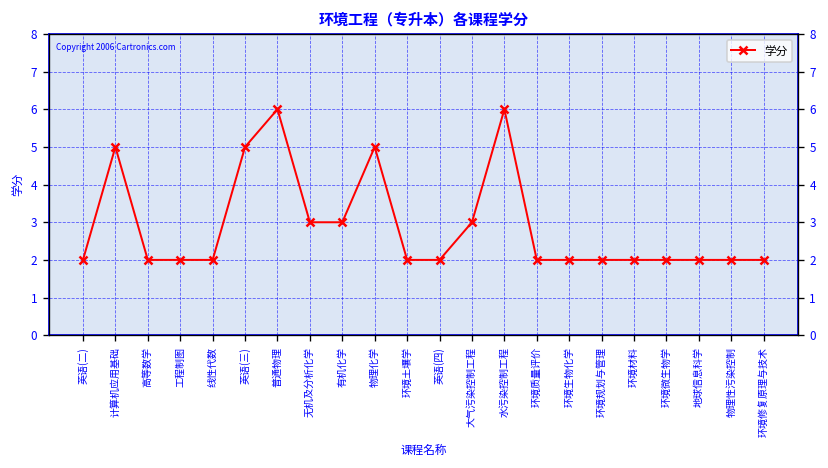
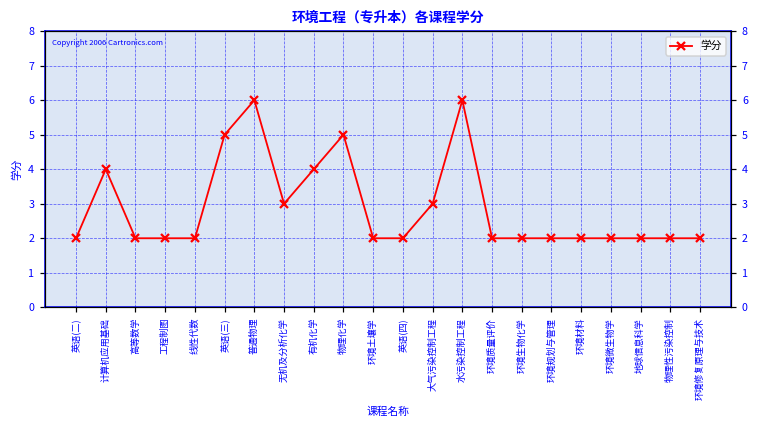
计算机应用基础: 5 -> 4
有机化学: 3 -> 4
